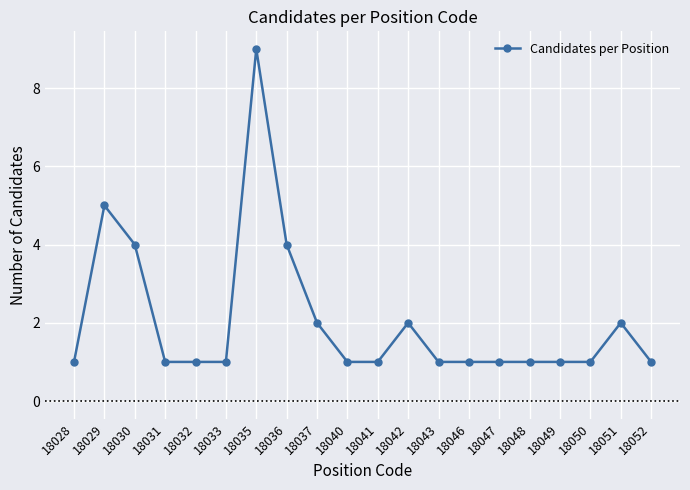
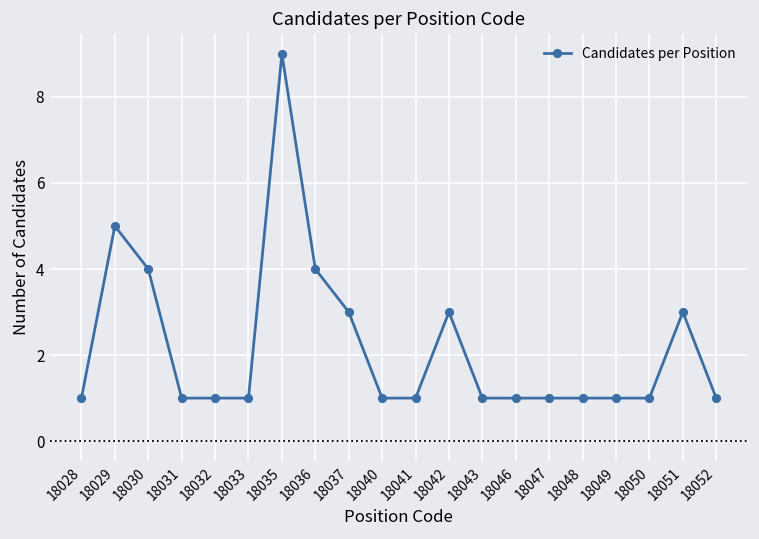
18037: 2 -> 3
18042: 2 -> 3
18051: 2 -> 3
